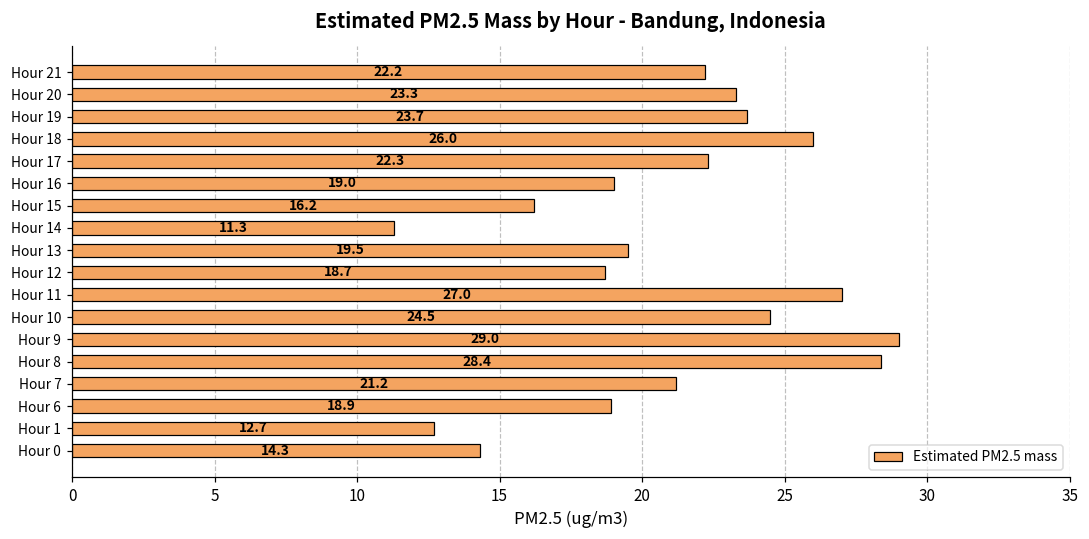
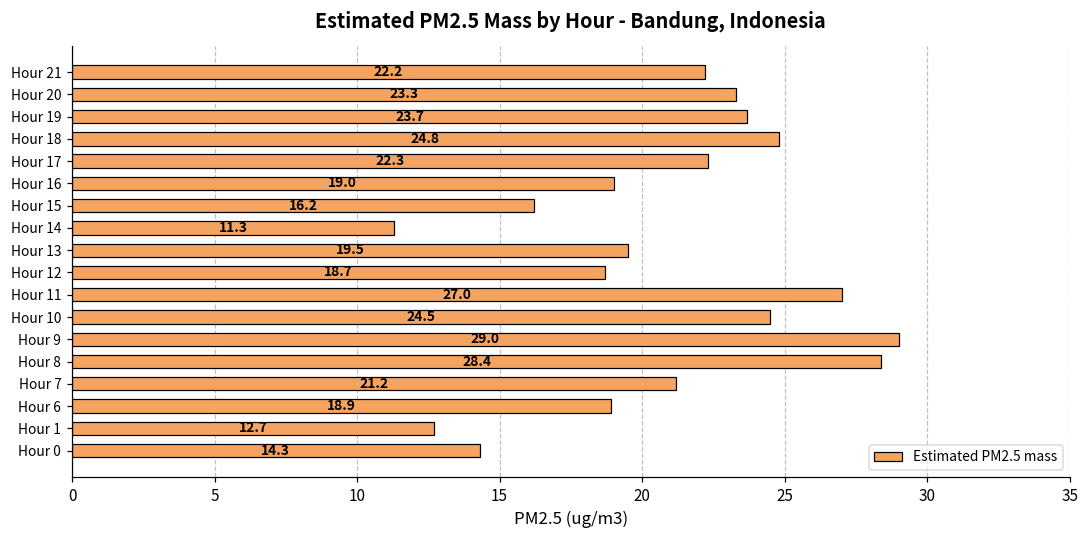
Hour 18: 26.0 -> 24.8
